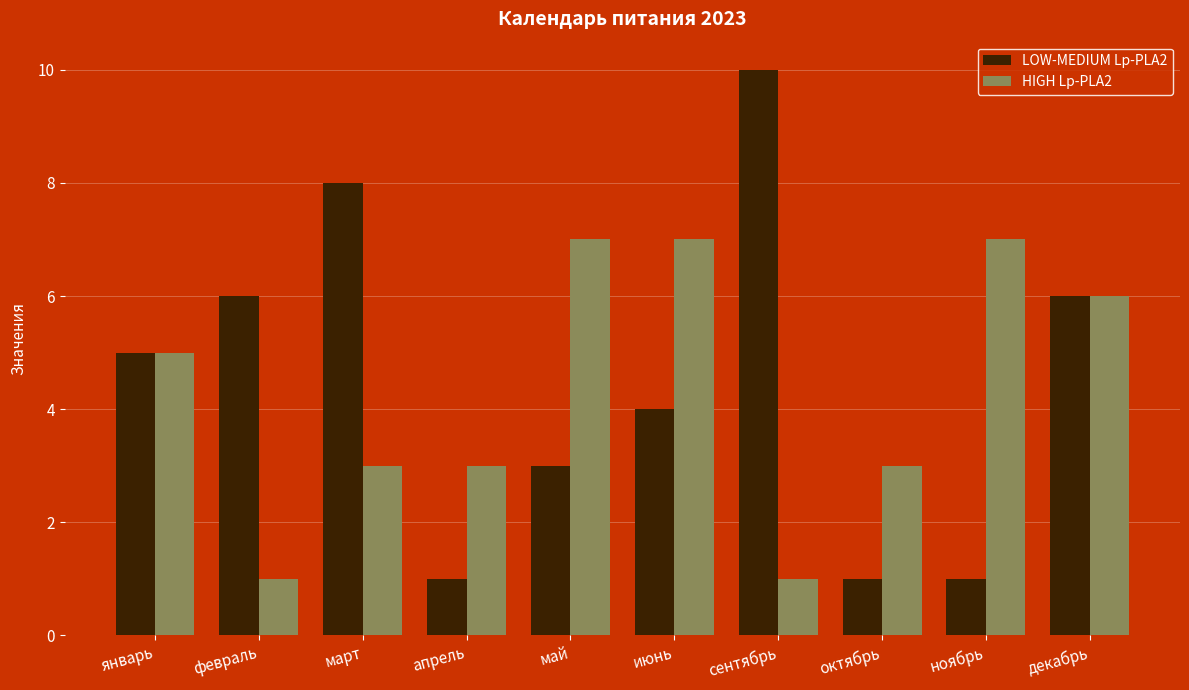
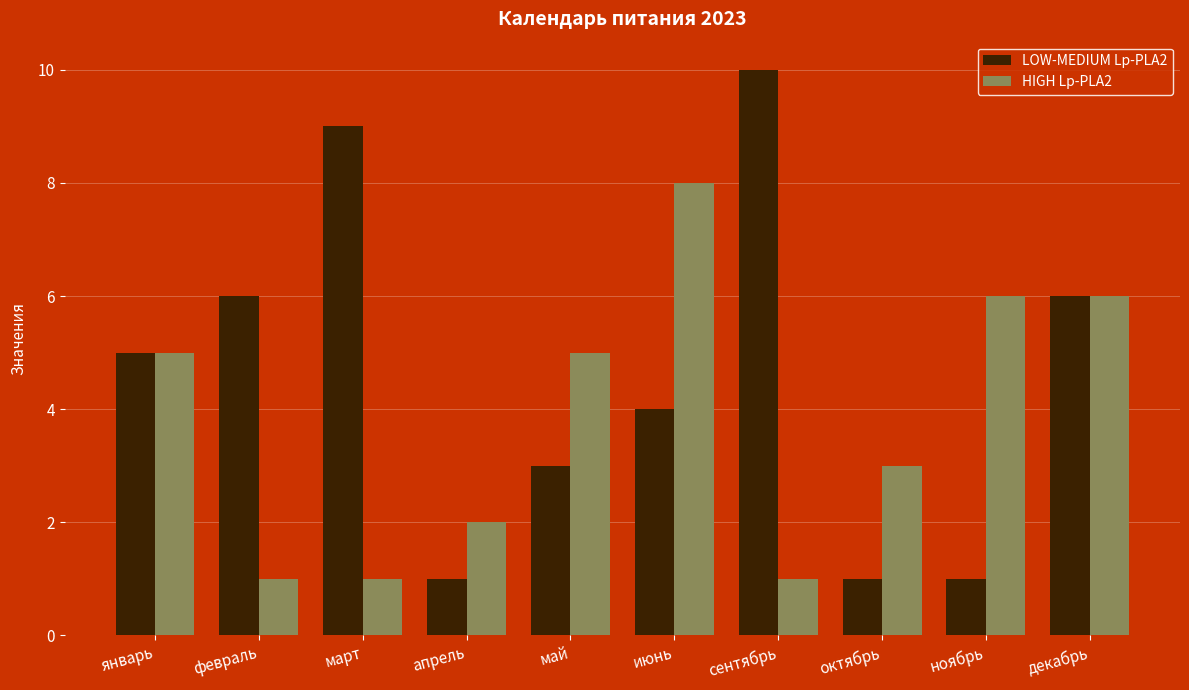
LOW-MEDIUM Lp-PLA2, март: 8 -> 9
HIGH Lp-PLA2, март: 3 -> 1
HIGH Lp-PLA2, апрель: 3 -> 2
HIGH Lp-PLA2, май: 7 -> 5
HIGH Lp-PLA2, июнь: 7 -> 8
HIGH Lp-PLA2, ноябрь: 7 -> 6
